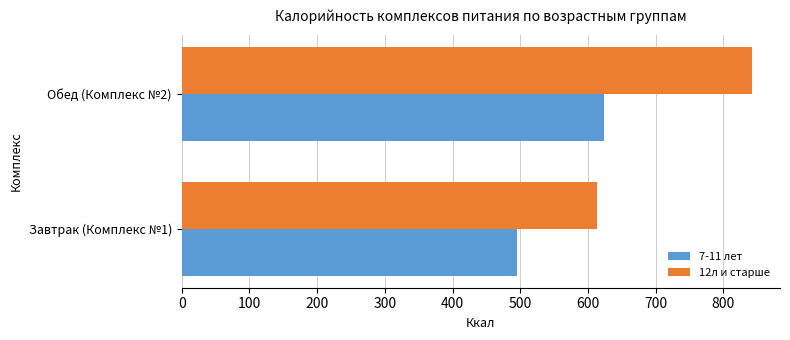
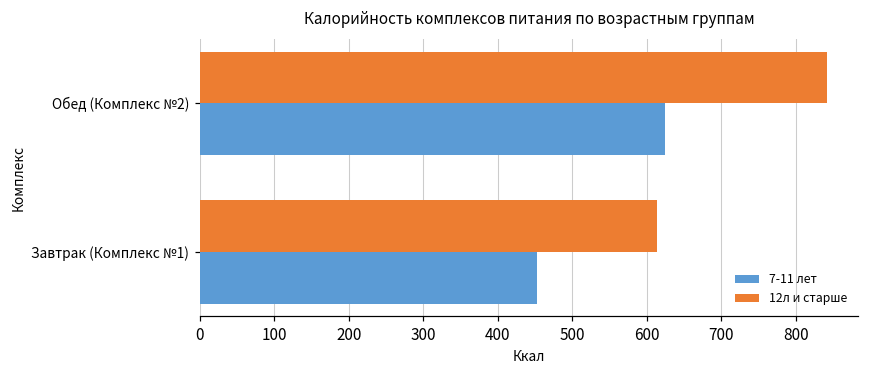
7-11 лет, Завтрак (Комплекс №1): 500 -> 450
